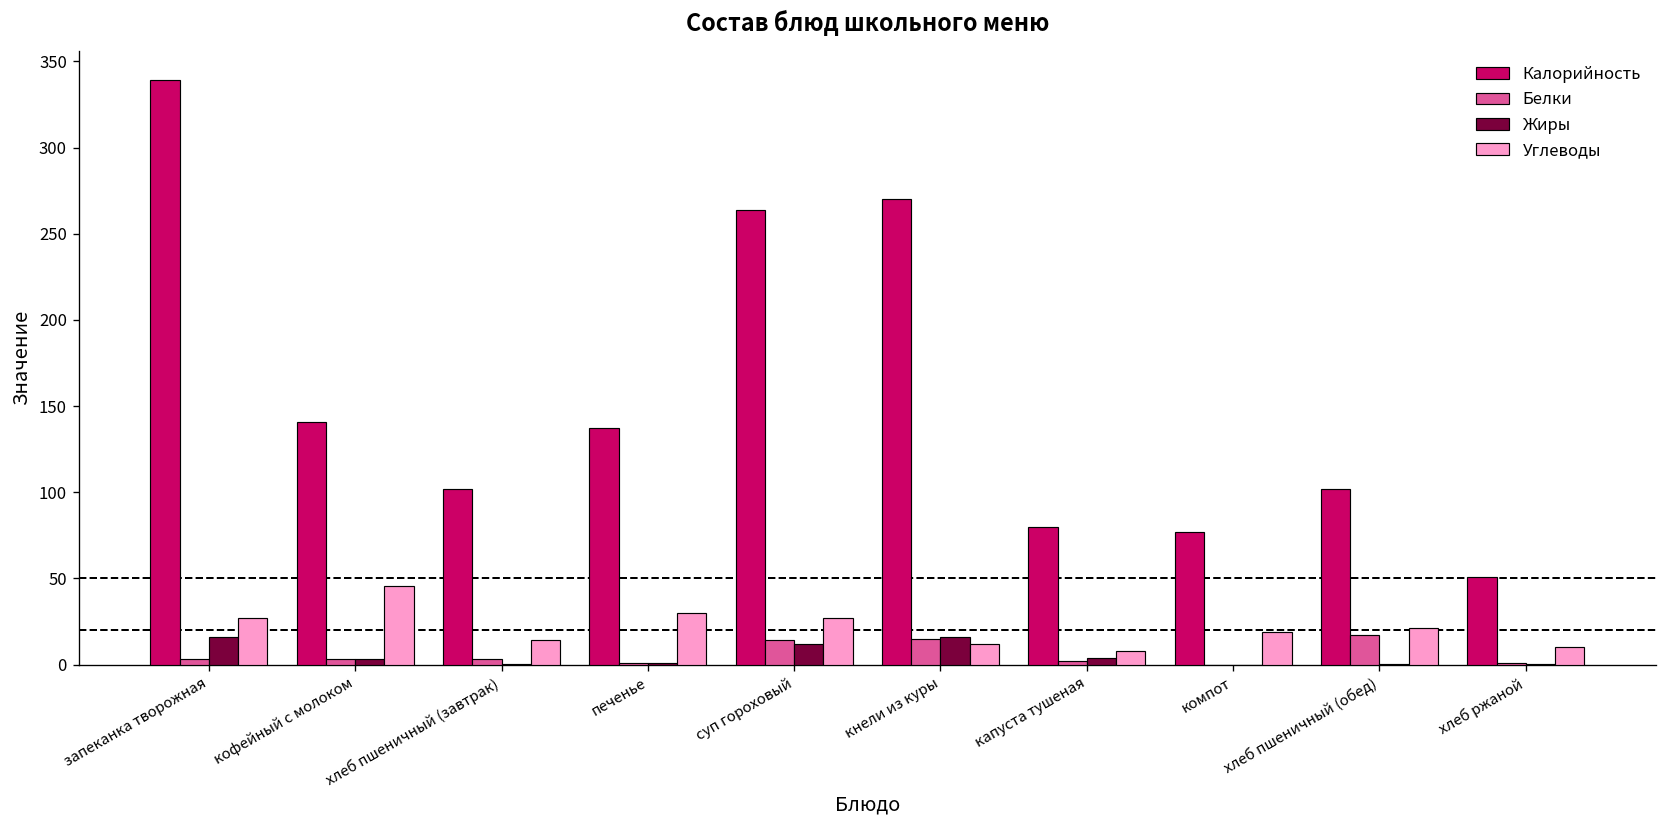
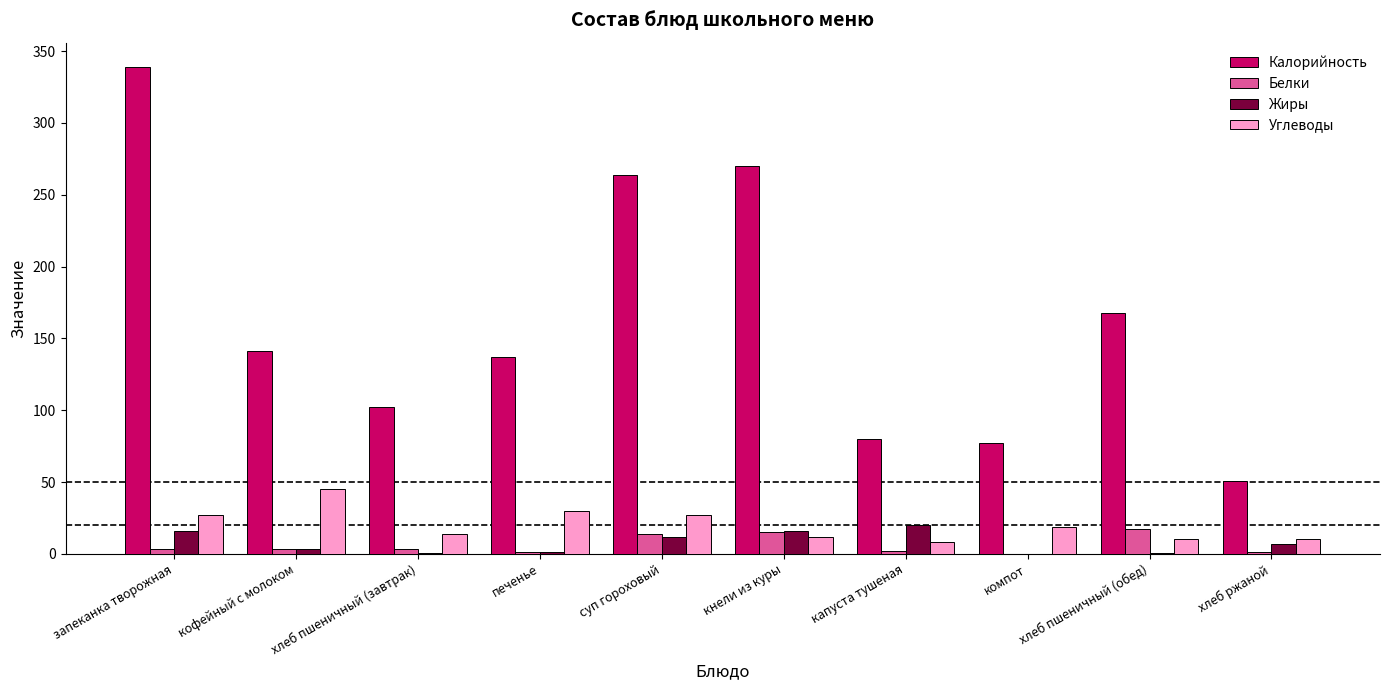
Жиры, капуста тушеная: 4 -> 20
Калорийность, хлеб пшеничный (обед): 102 -> 168
Углеводы, хлеб пшеничный (обед): 21 -> 10
Жиры, хлеб ржаной: 0 -> 7
